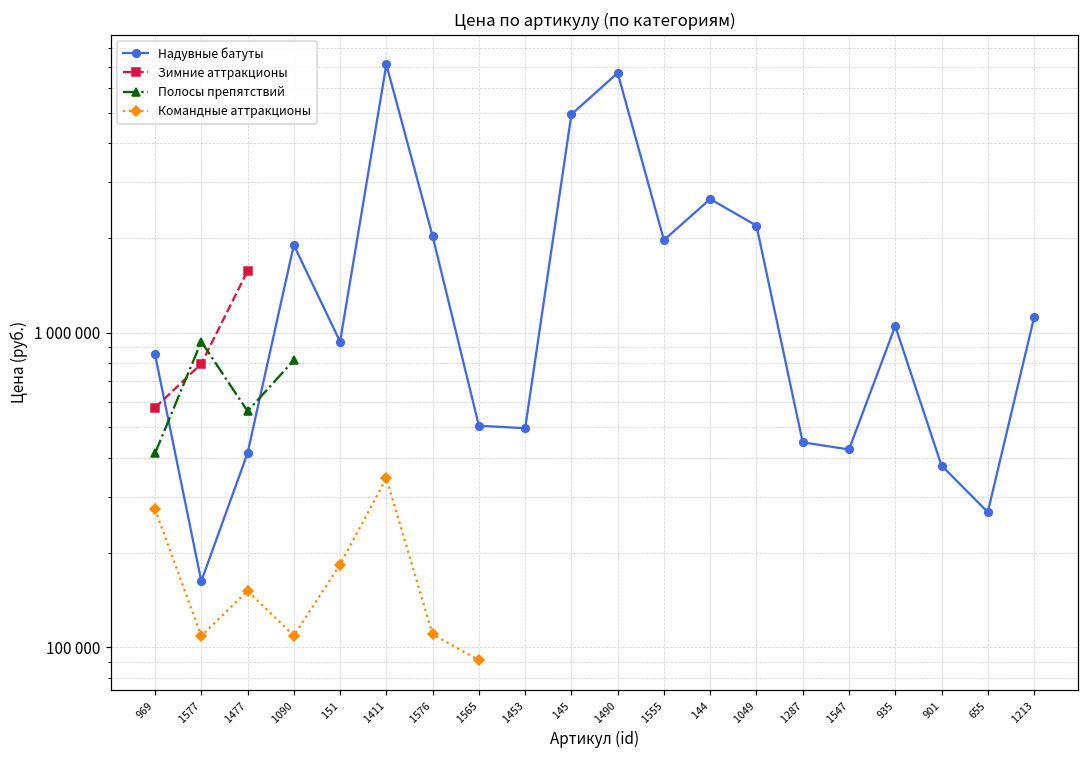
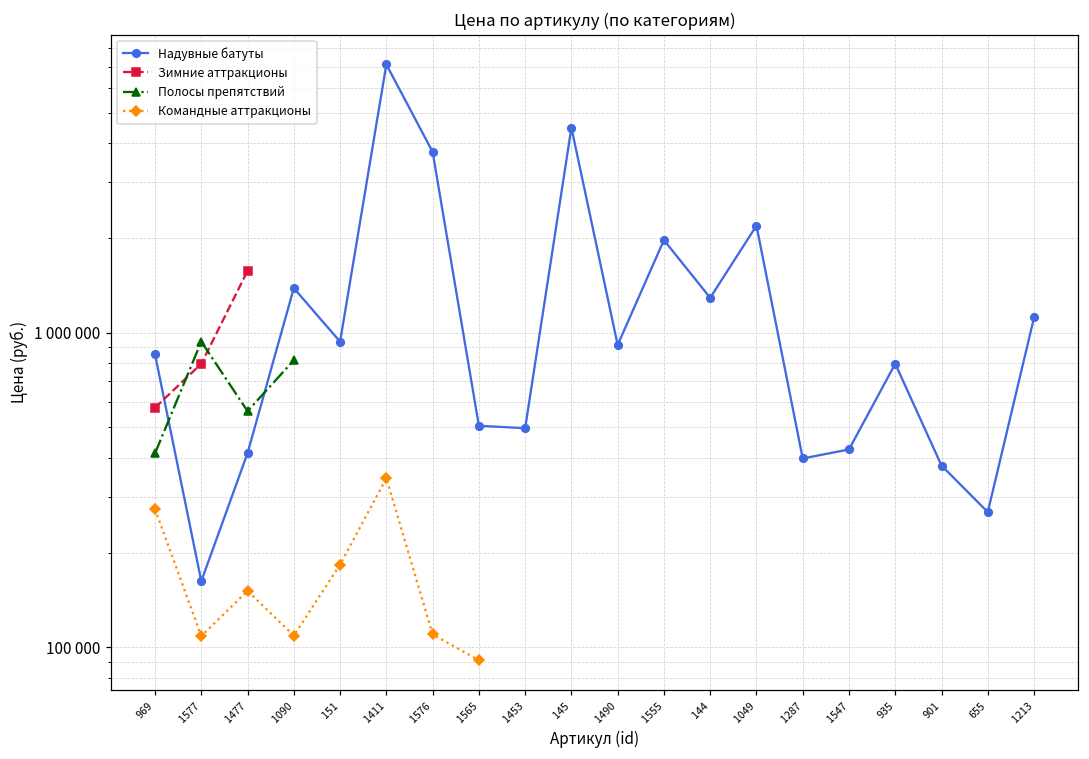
Надувные батуты, 1090: 1900000 -> 1400000
Надувные батуты, 1576: 2000000 -> 3800000
Надувные батуты, 145: 4900000 -> 4500000
Надувные батуты, 1490: 6700000 -> 910000
Надувные батуты, 144: 2700000 -> 1300000
Надувные батуты, 1287: 450000 -> 400000
Надувные батуты, 935: 1050000 -> 800000
